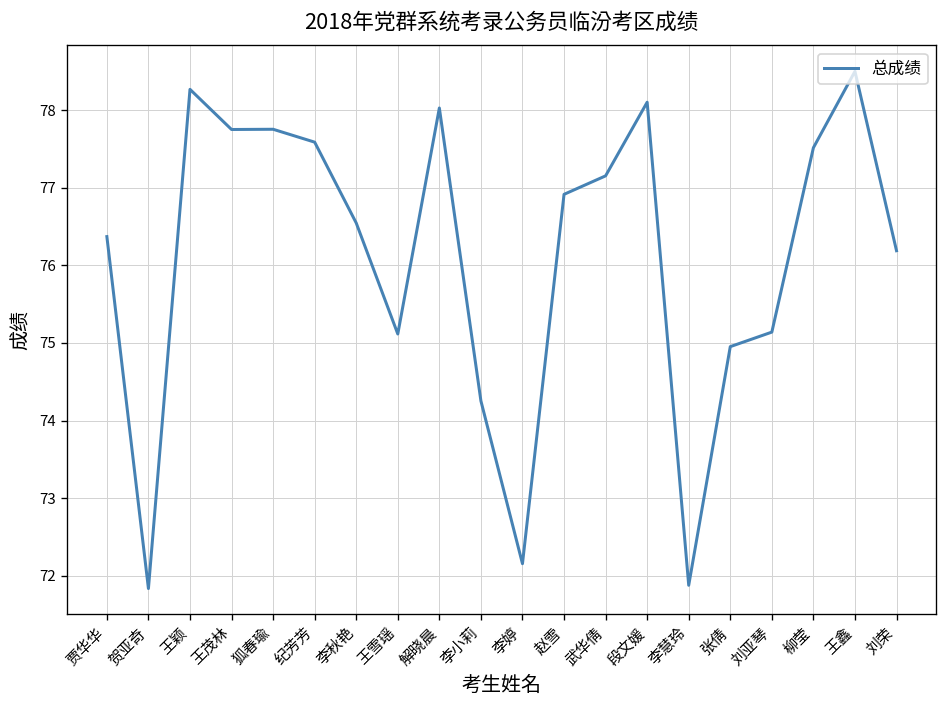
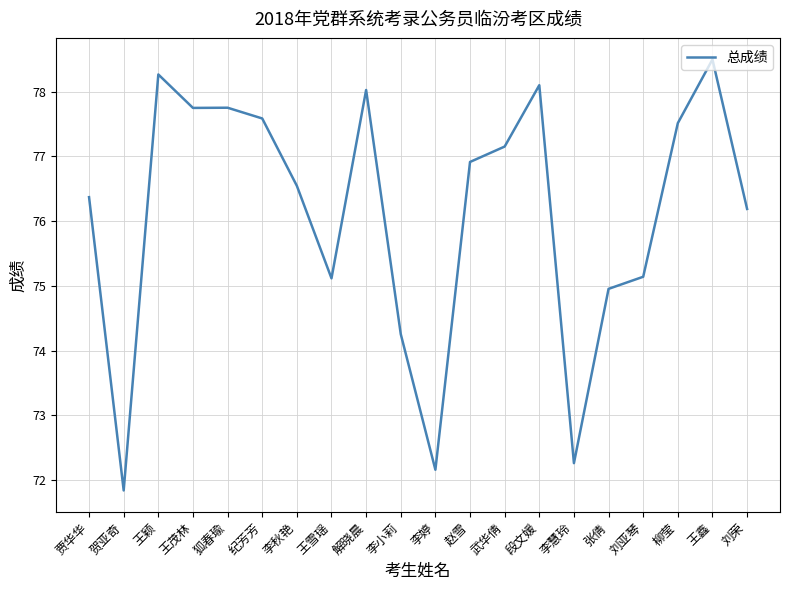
李慧玲: 71.9 -> 72.3
